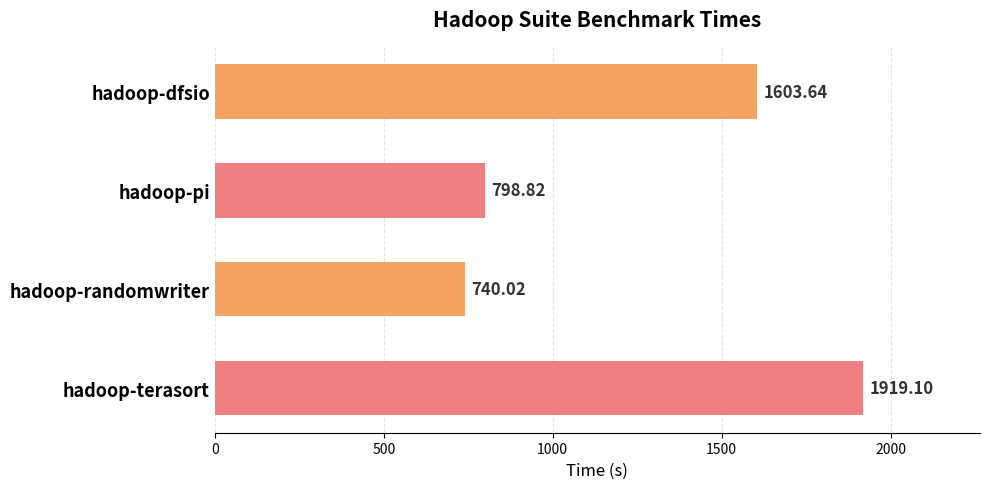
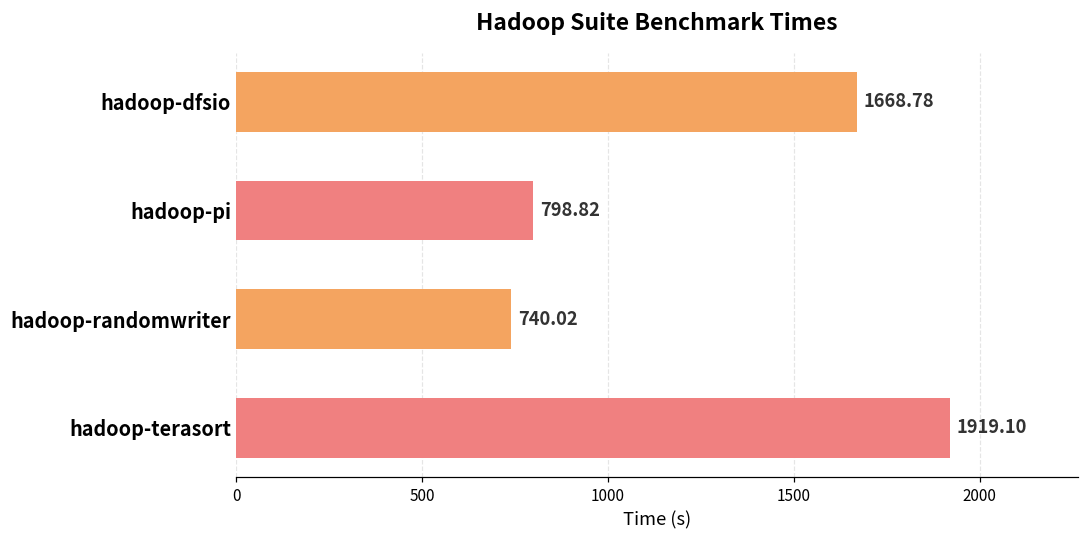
hadoop-dfsio: 1603.64 -> 1668.78
